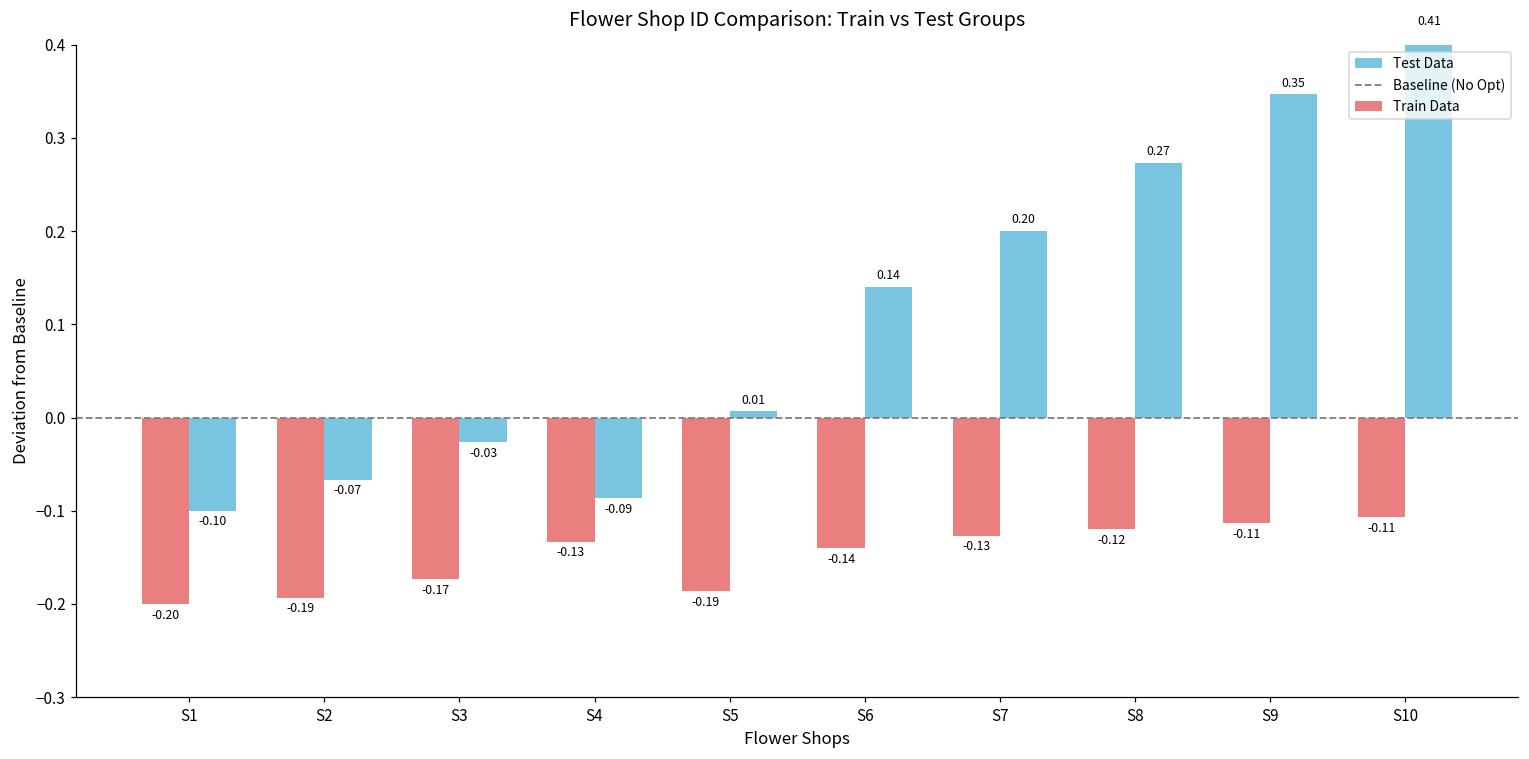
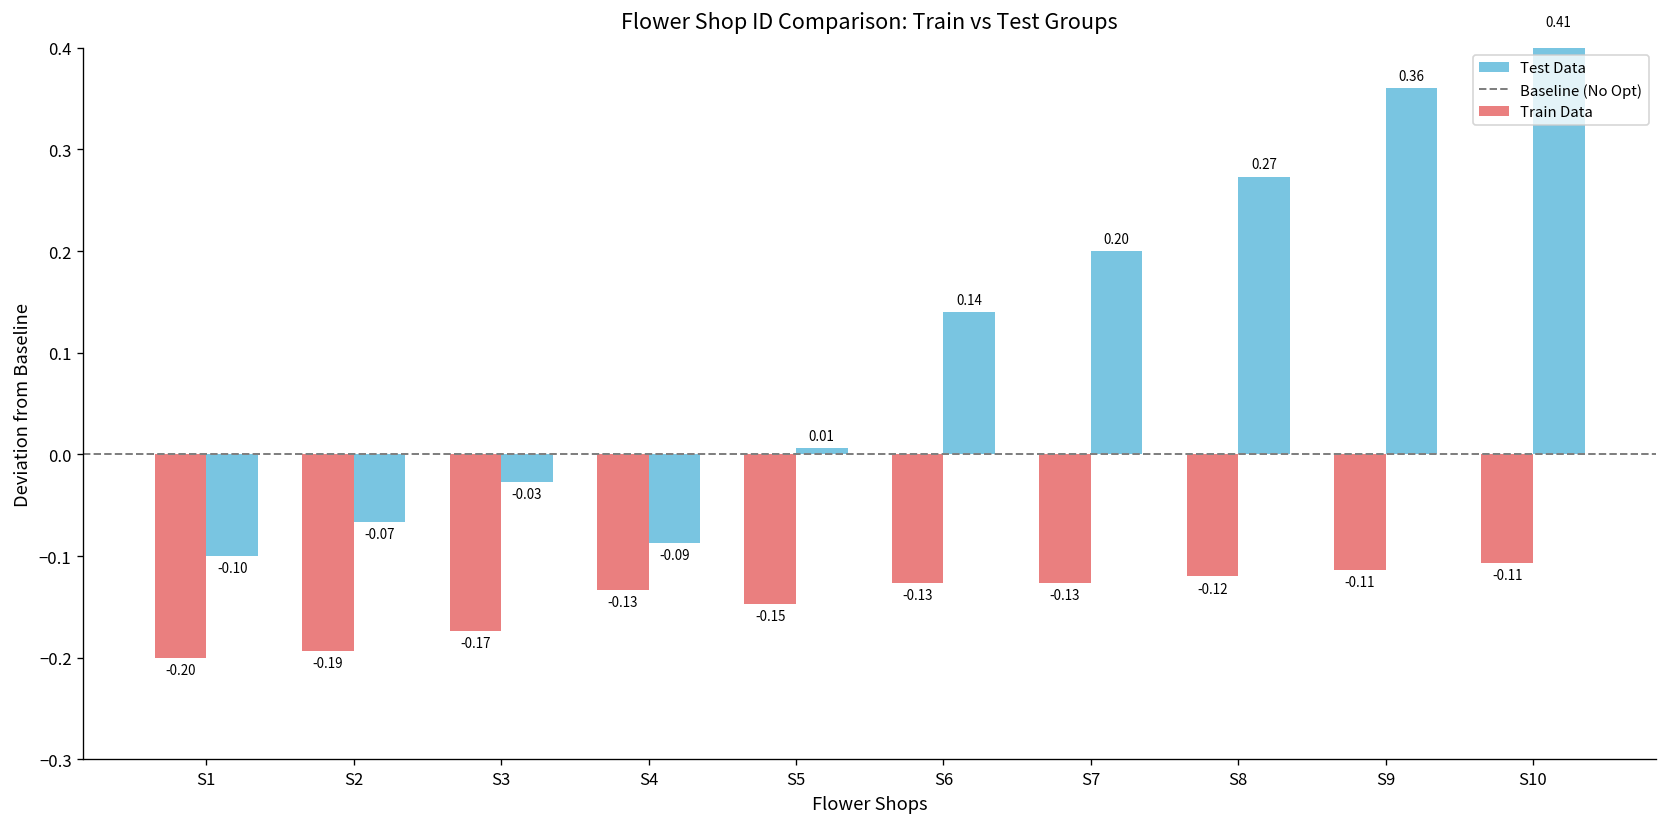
Train Data, S5: -0.19 -> -0.15
Train Data, S6: -0.14 -> -0.13
Test Data, S9: 0.35 -> 0.36
